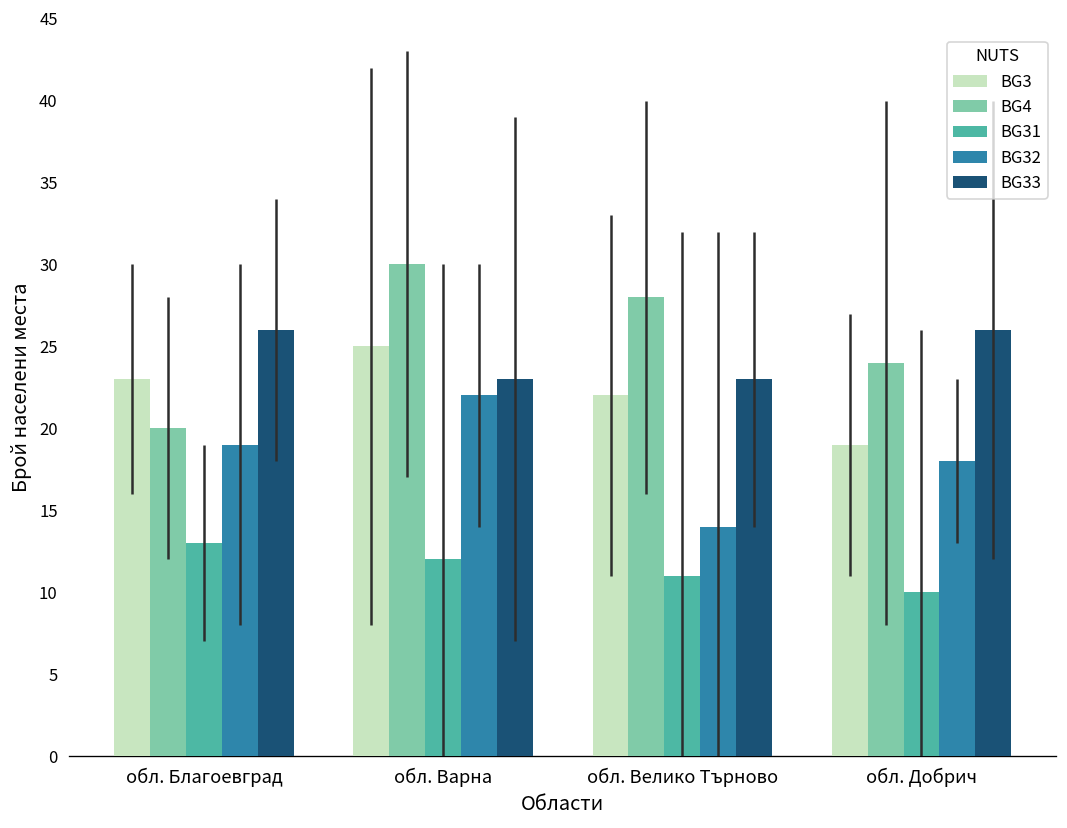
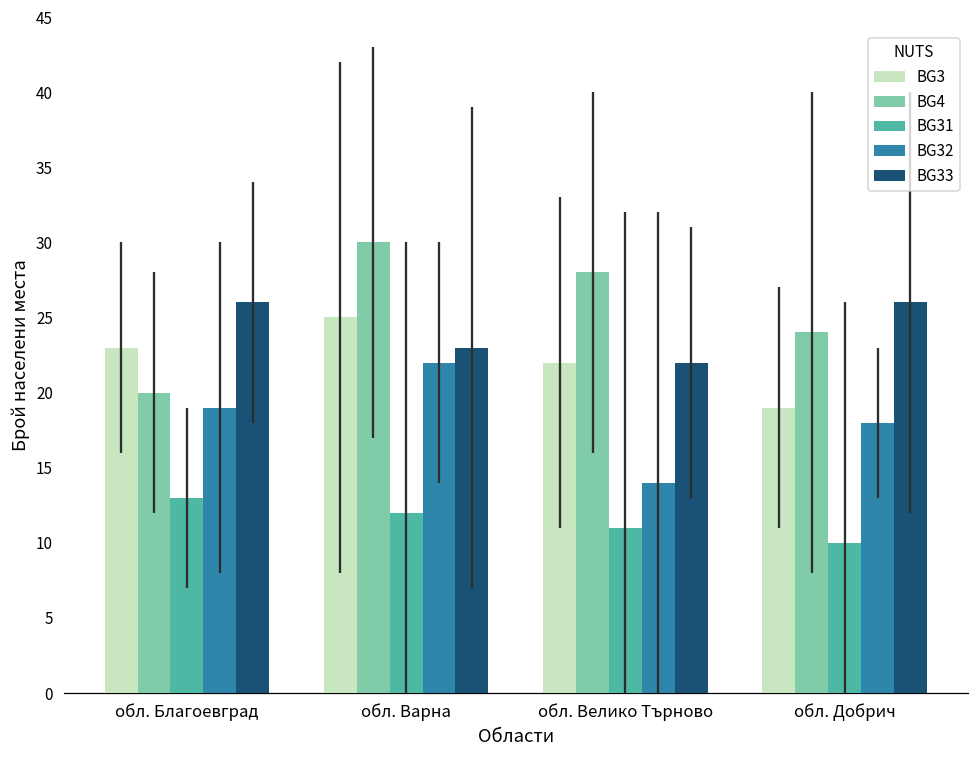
BG33, обл. Велико Търново: 23 -> 22
